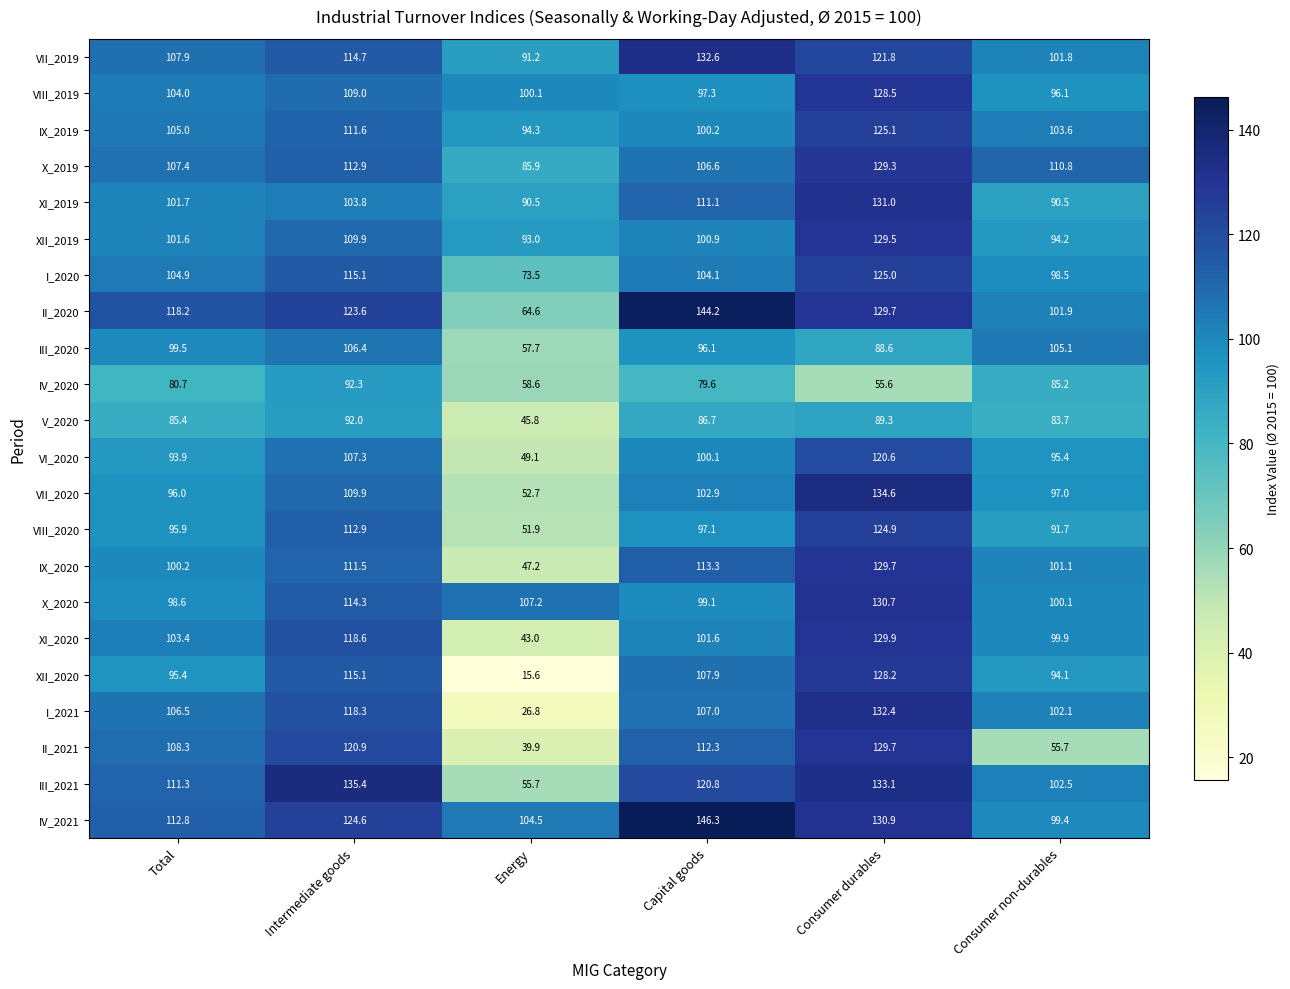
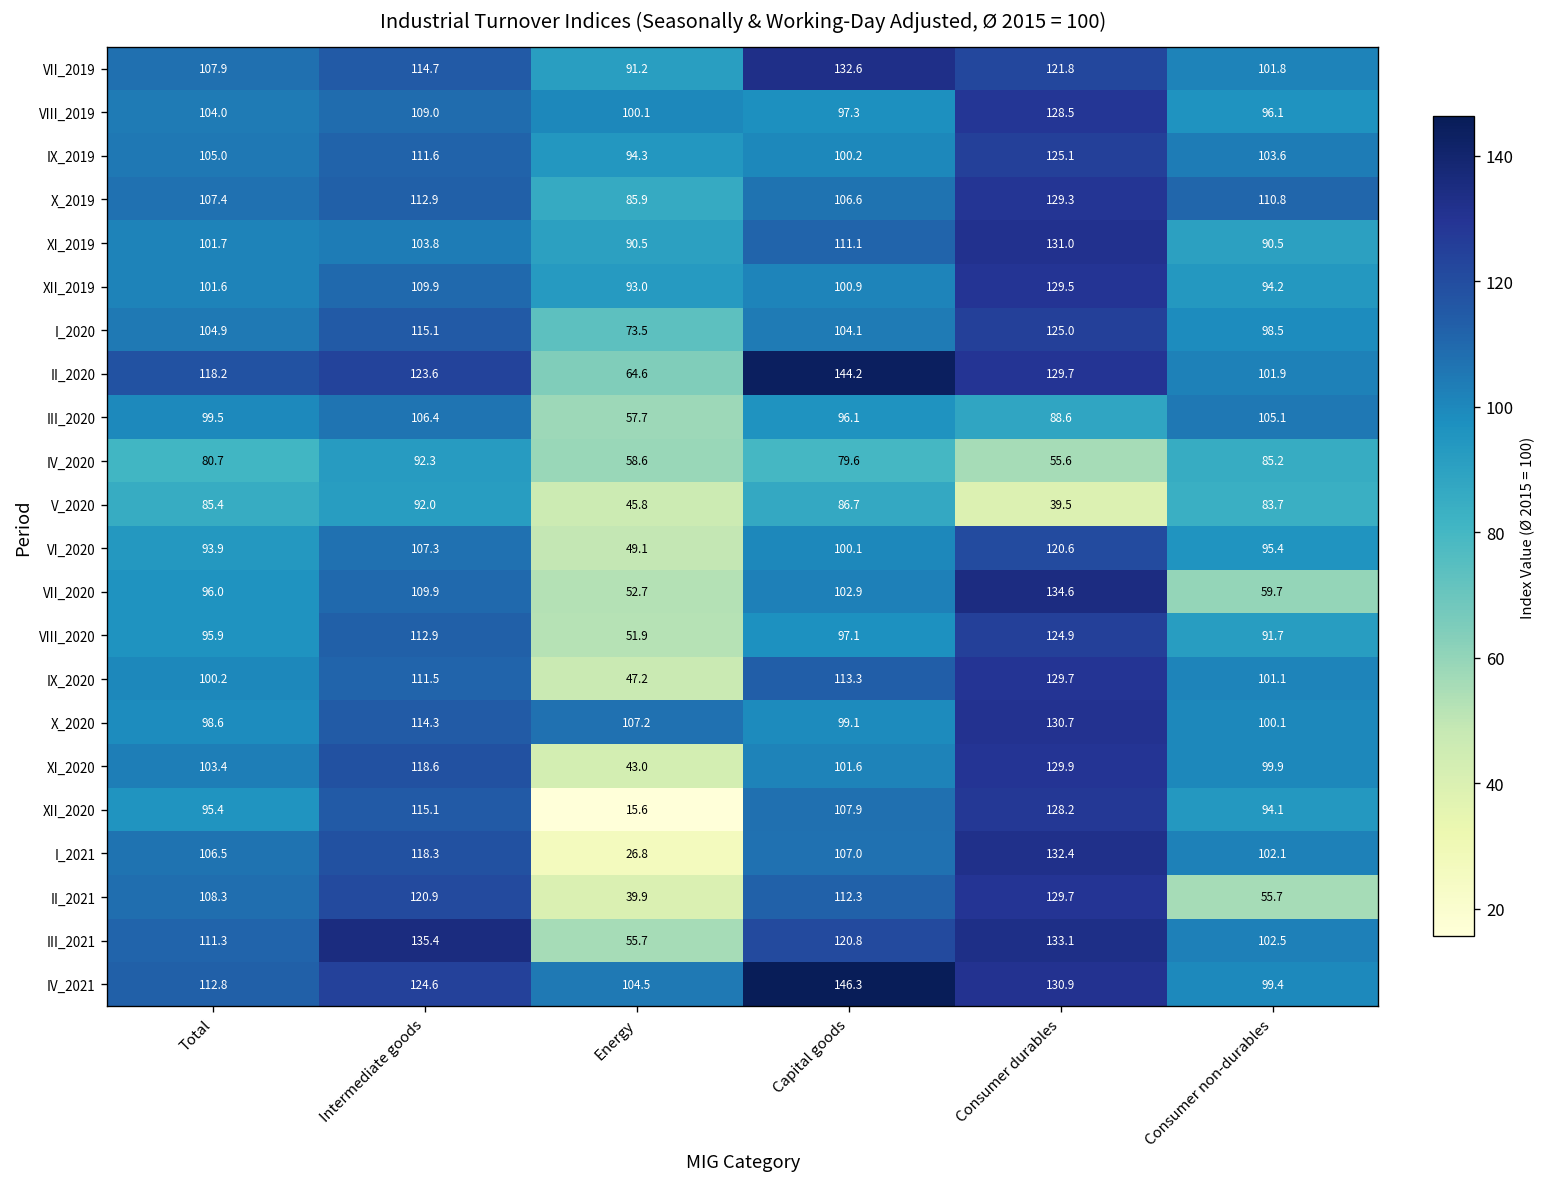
V_2020, Consumer durables: 89.3 -> 39.5
VII_2020, Consumer non-durables: 97.0 -> 59.7
